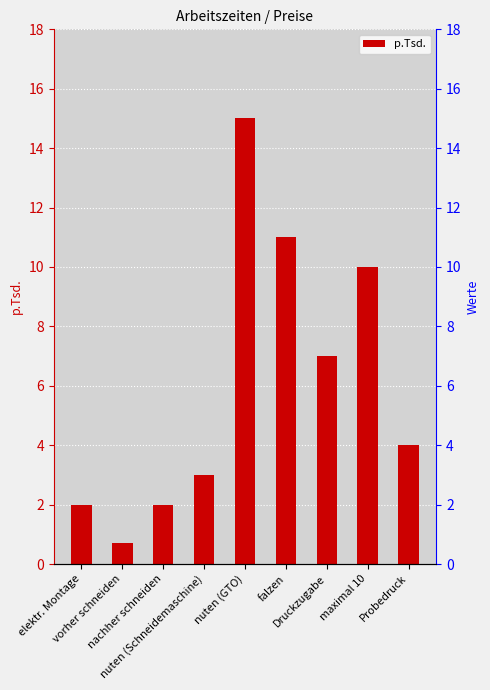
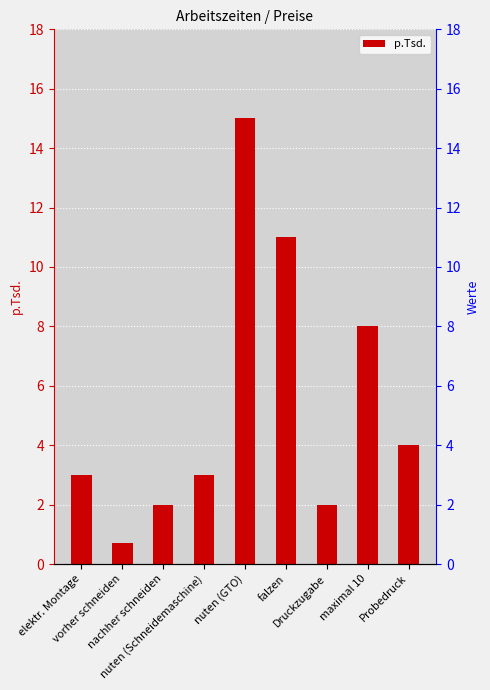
elektr. Montage: 2 -> 3
Druckzugabe: 7 -> 2
maximal 10: 10 -> 8
